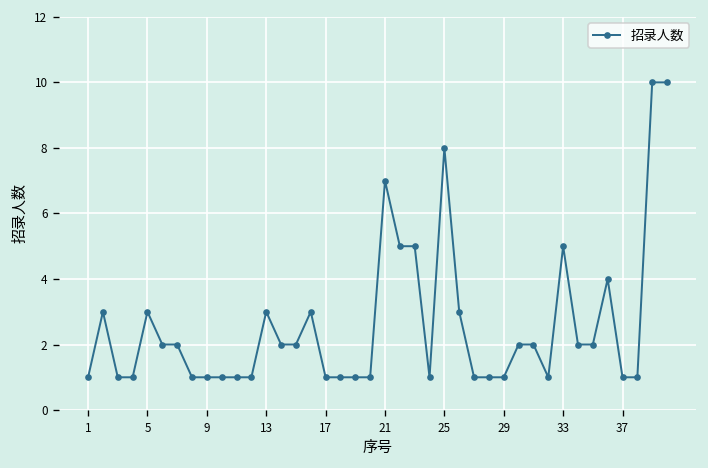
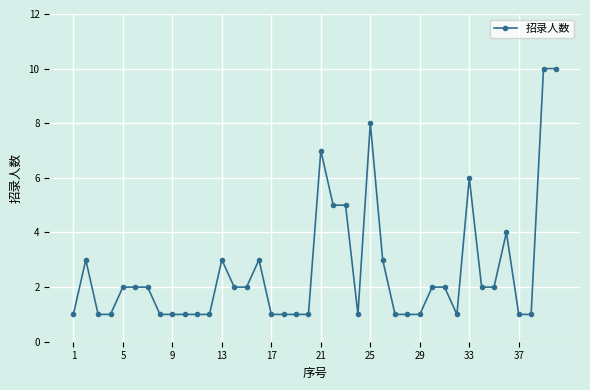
5: 3 -> 2
33: 5 -> 6
